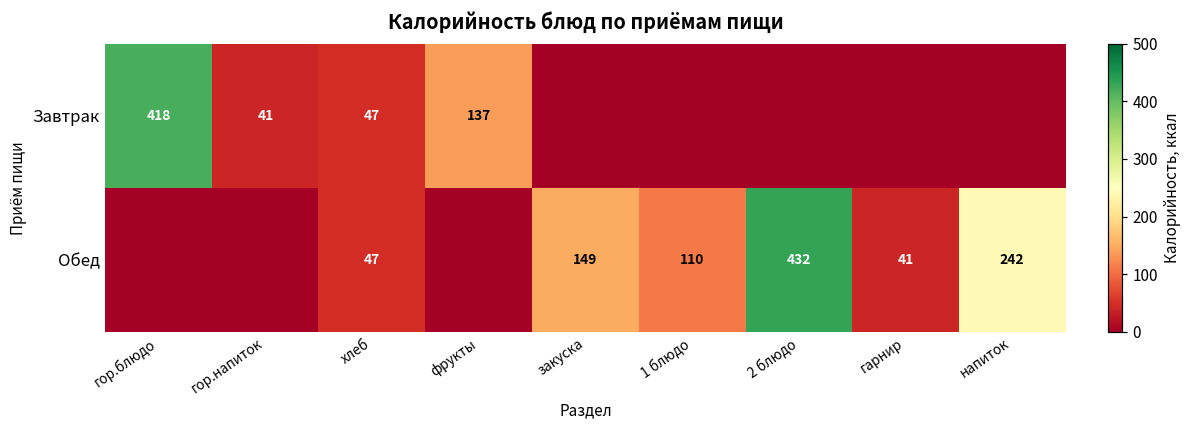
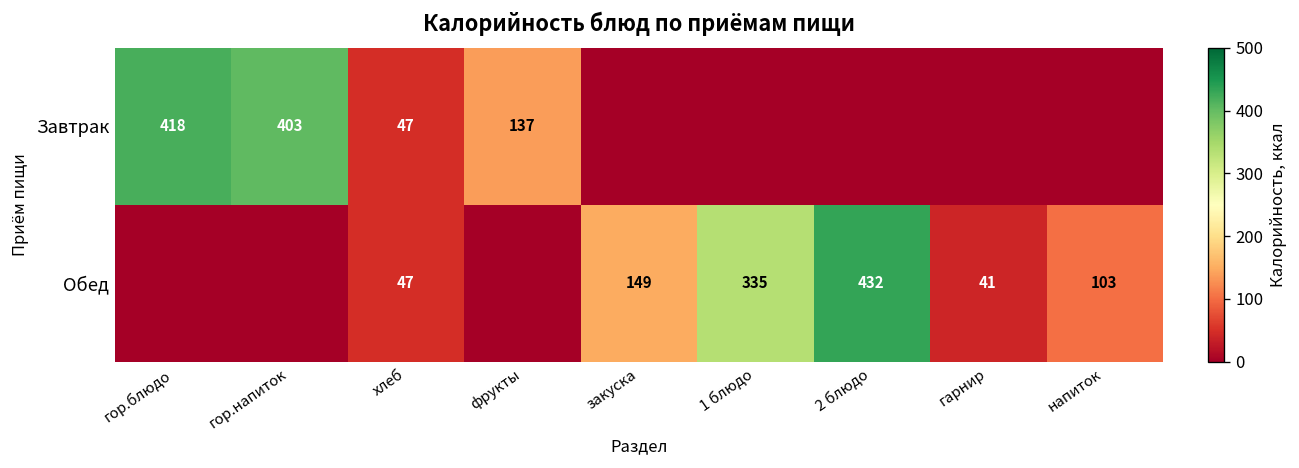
Завтрак, гор.напиток: 41 -> 403
Обед, 1 блюдо: 110 -> 335
Обед, напиток: 242 -> 103
